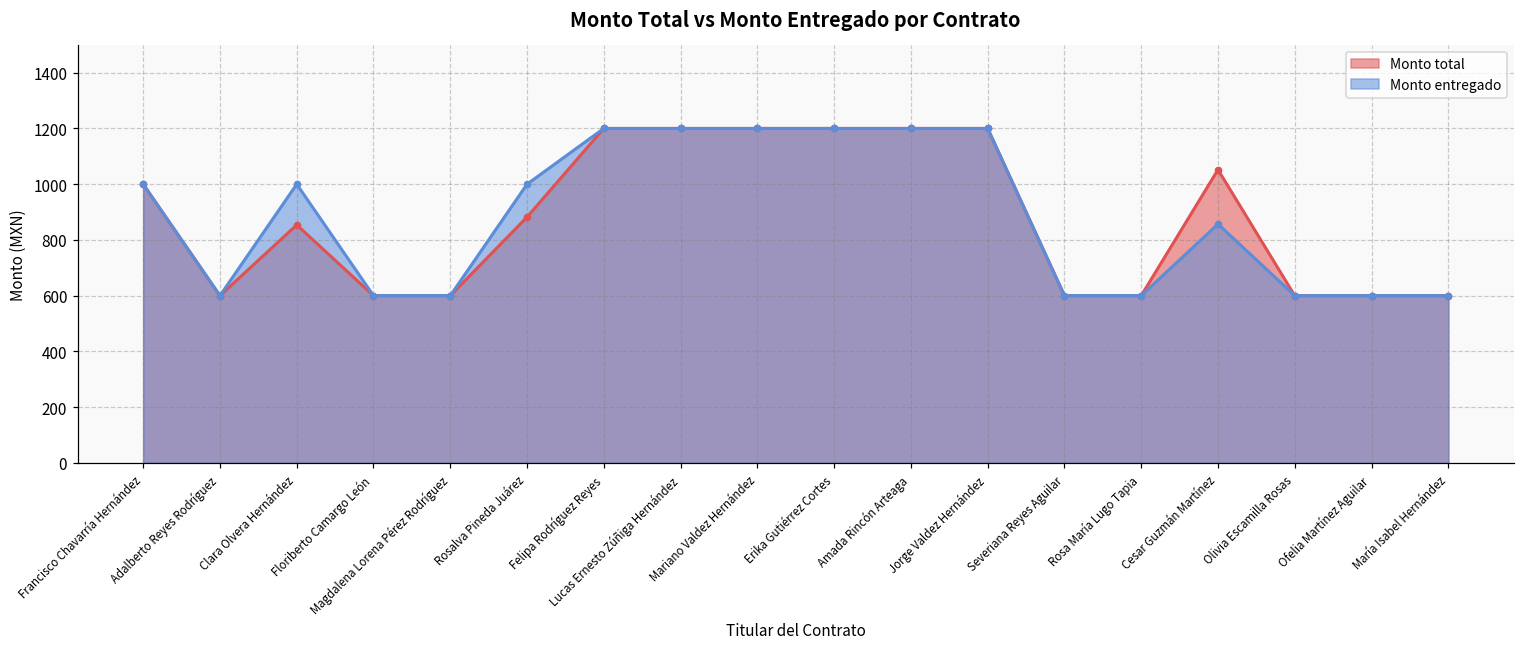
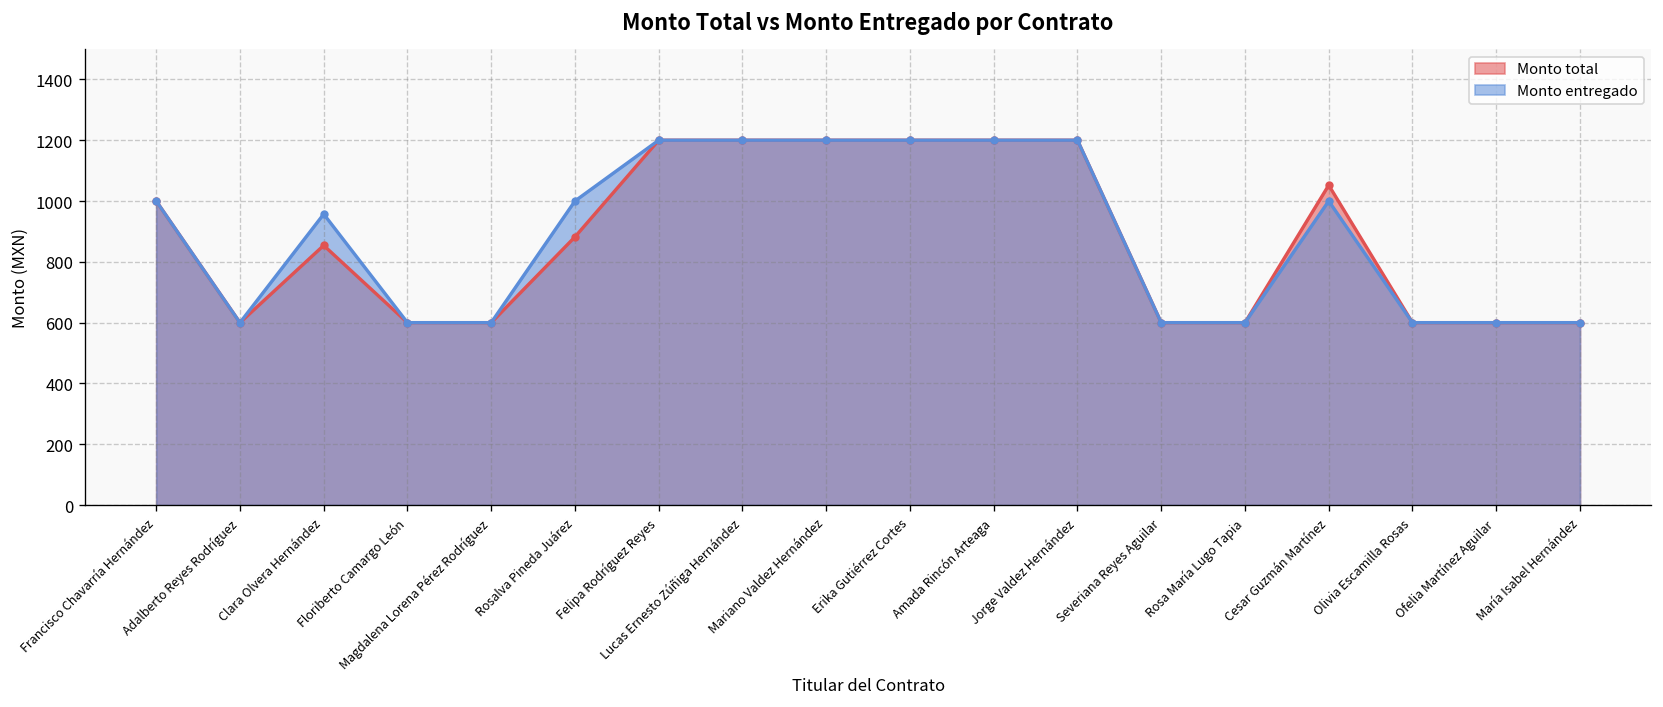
Monto entregado, Clara Olvera Hernández: 1000 -> 960
Monto entregado, Cesar Guzmán Martínez: 860 -> 1000
